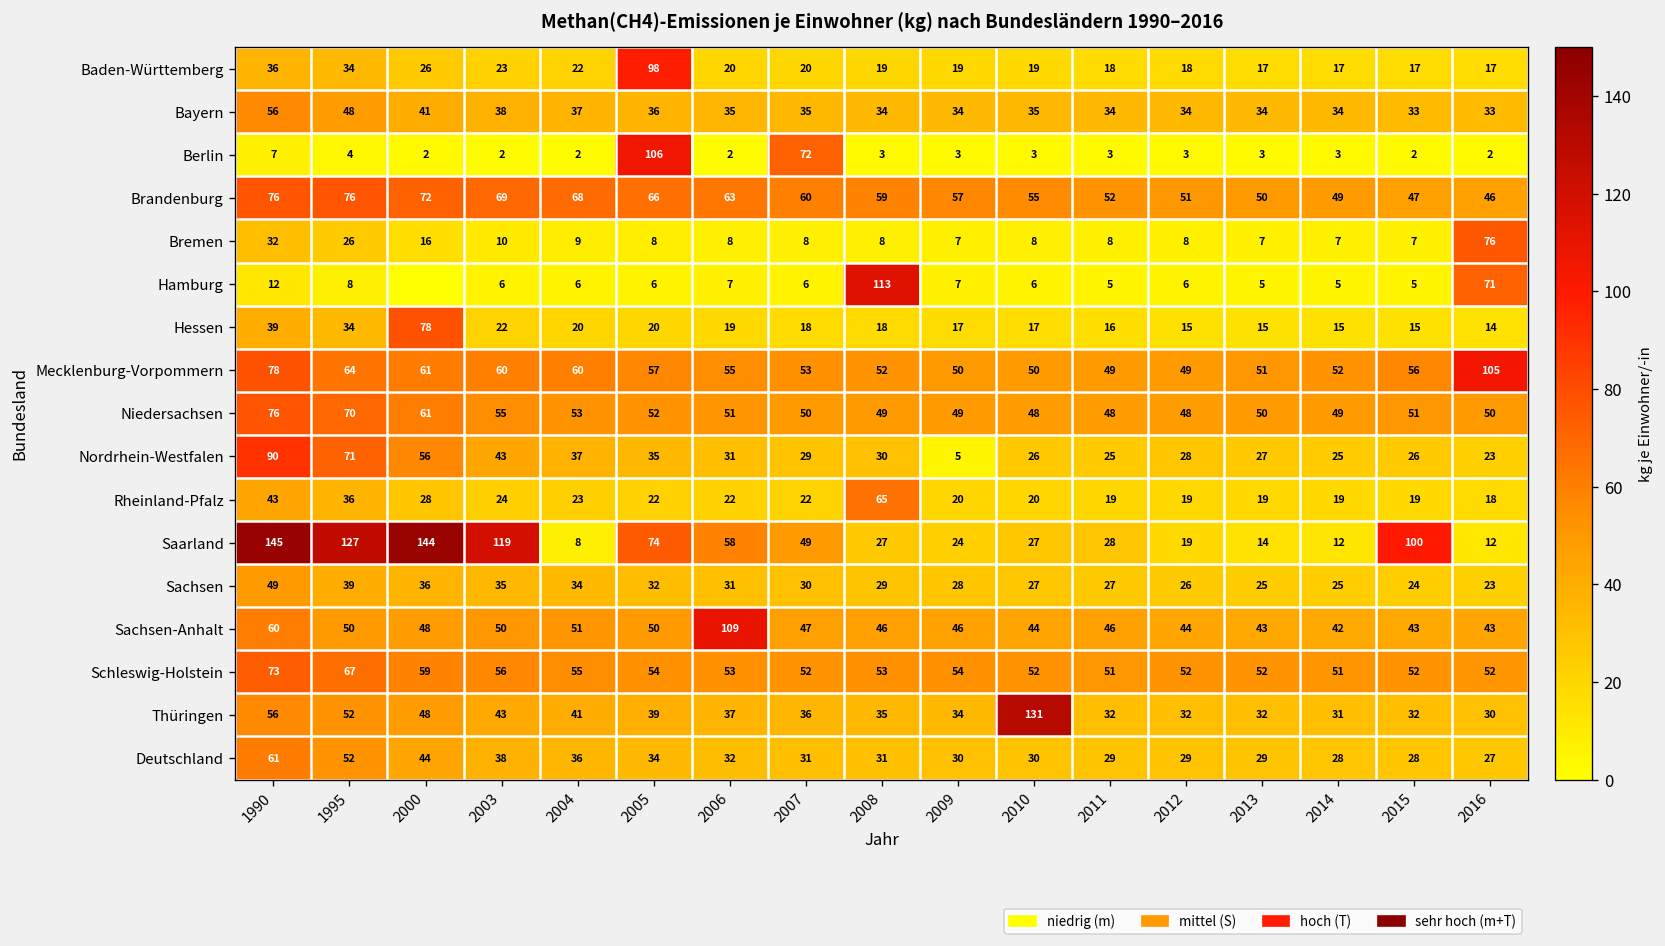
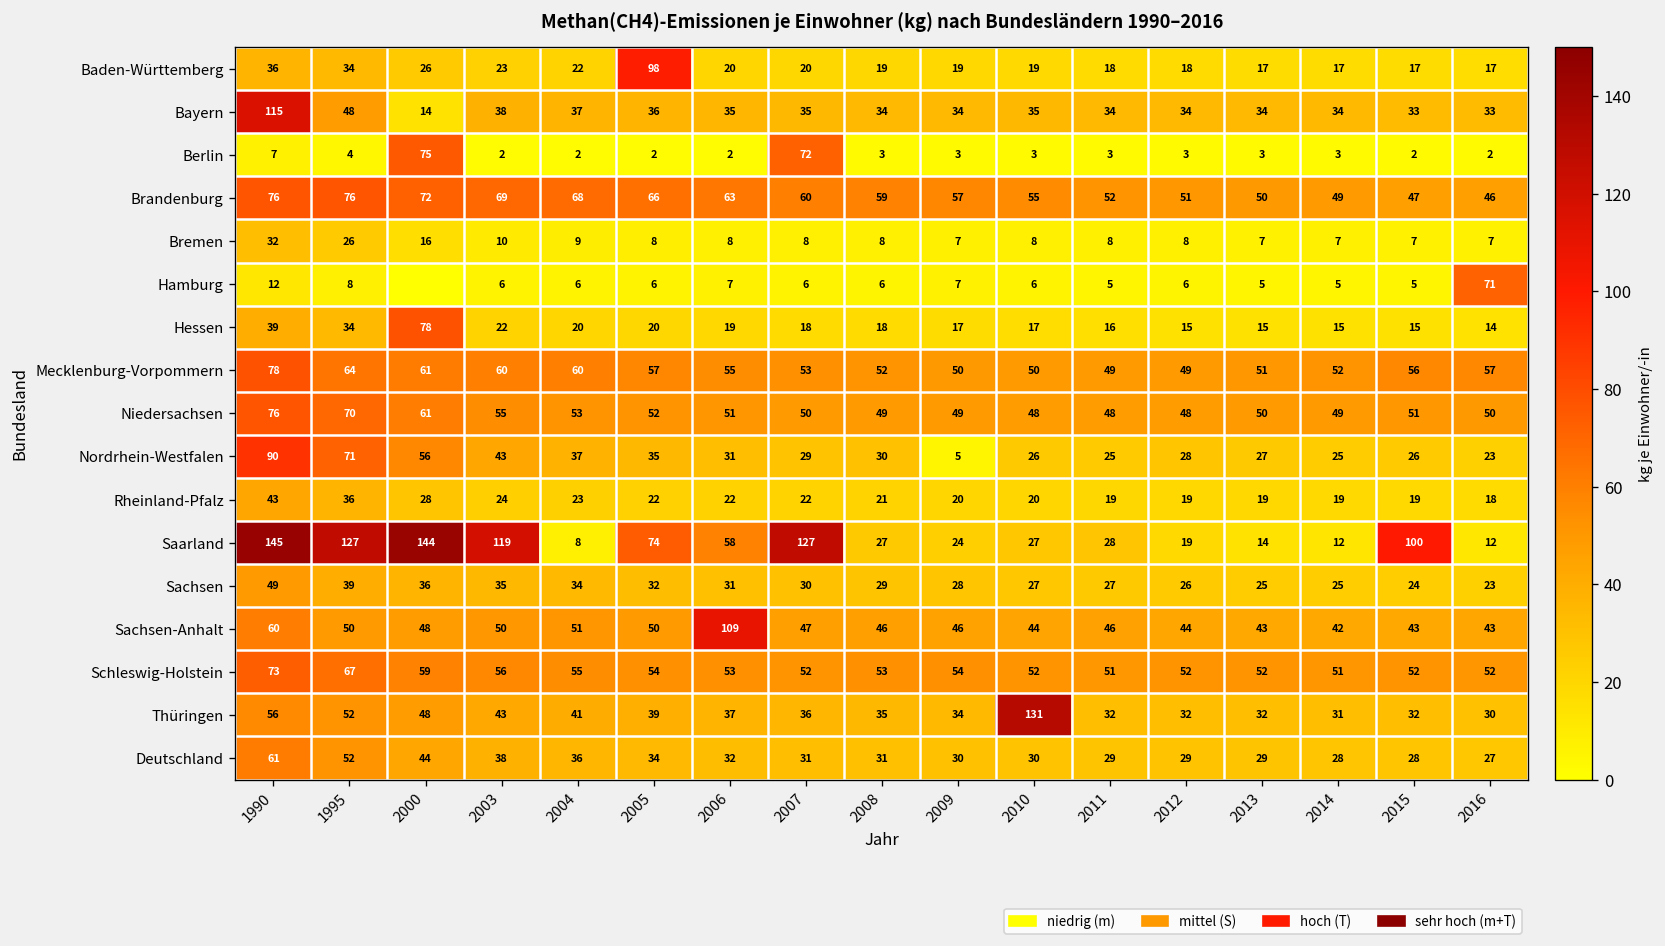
Bayern, 1990: 56 -> 115
Bayern, 2000: 41 -> 14
Berlin, 2000: 2 -> 75
Berlin, 2005: 106 -> 2
Bremen, 2016: 76 -> 7
Hamburg, 2008: 113 -> 6
Mecklenburg-Vorpommern, 2016: 105 -> 57
Rheinland-Pfalz, 2008: 65 -> 21
Saarland, 2007: 49 -> 127
